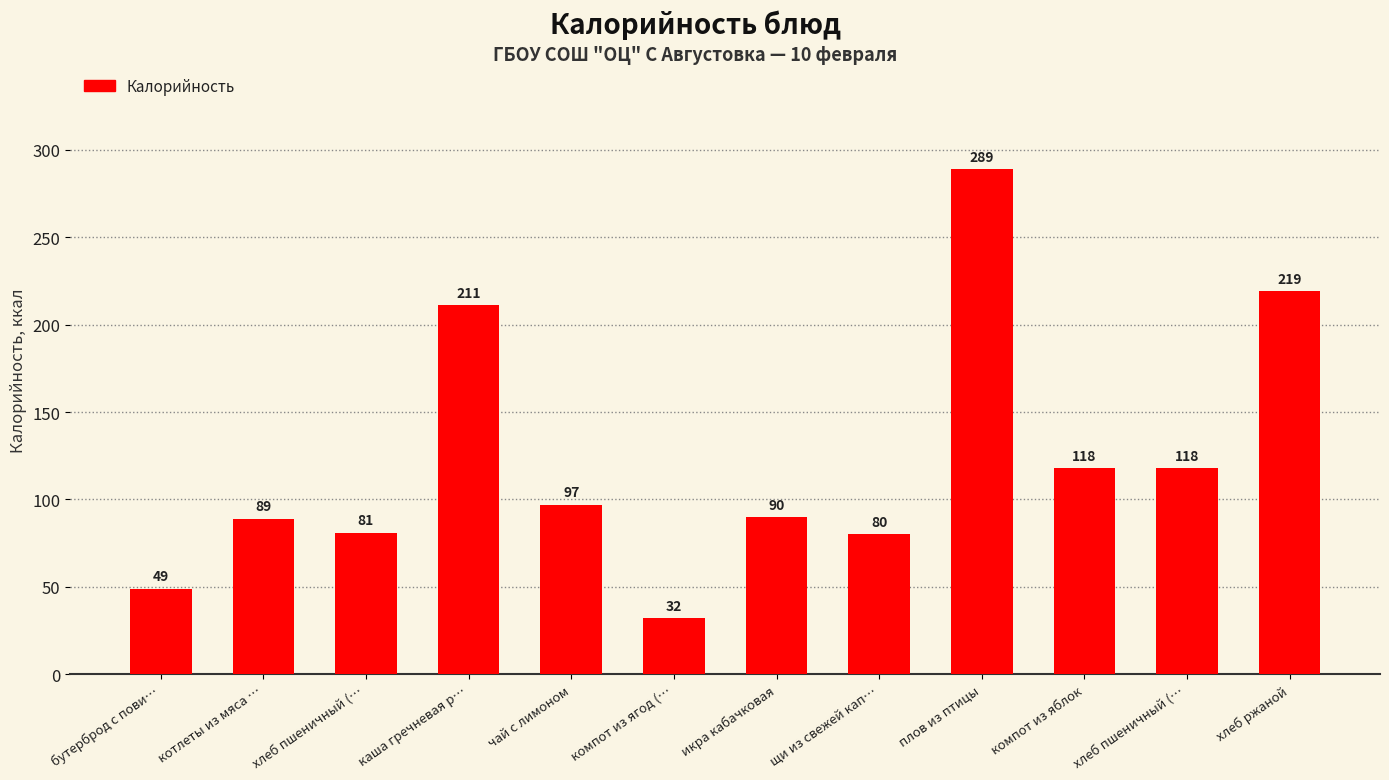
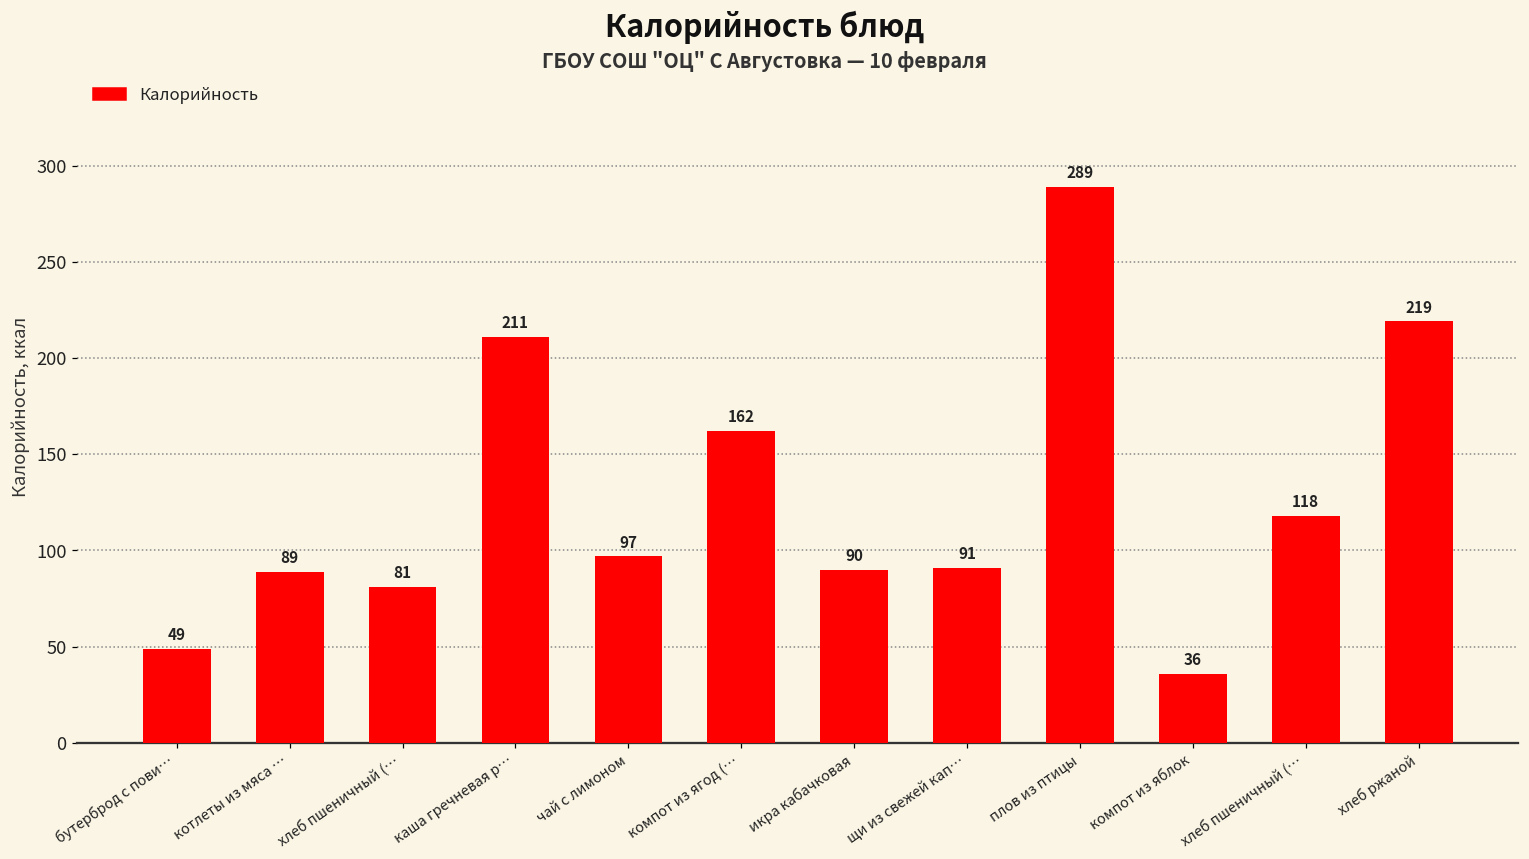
компот из ягод (…: 32 -> 162
щи из свежей кап…: 80 -> 91
компот из яблок: 118 -> 36
